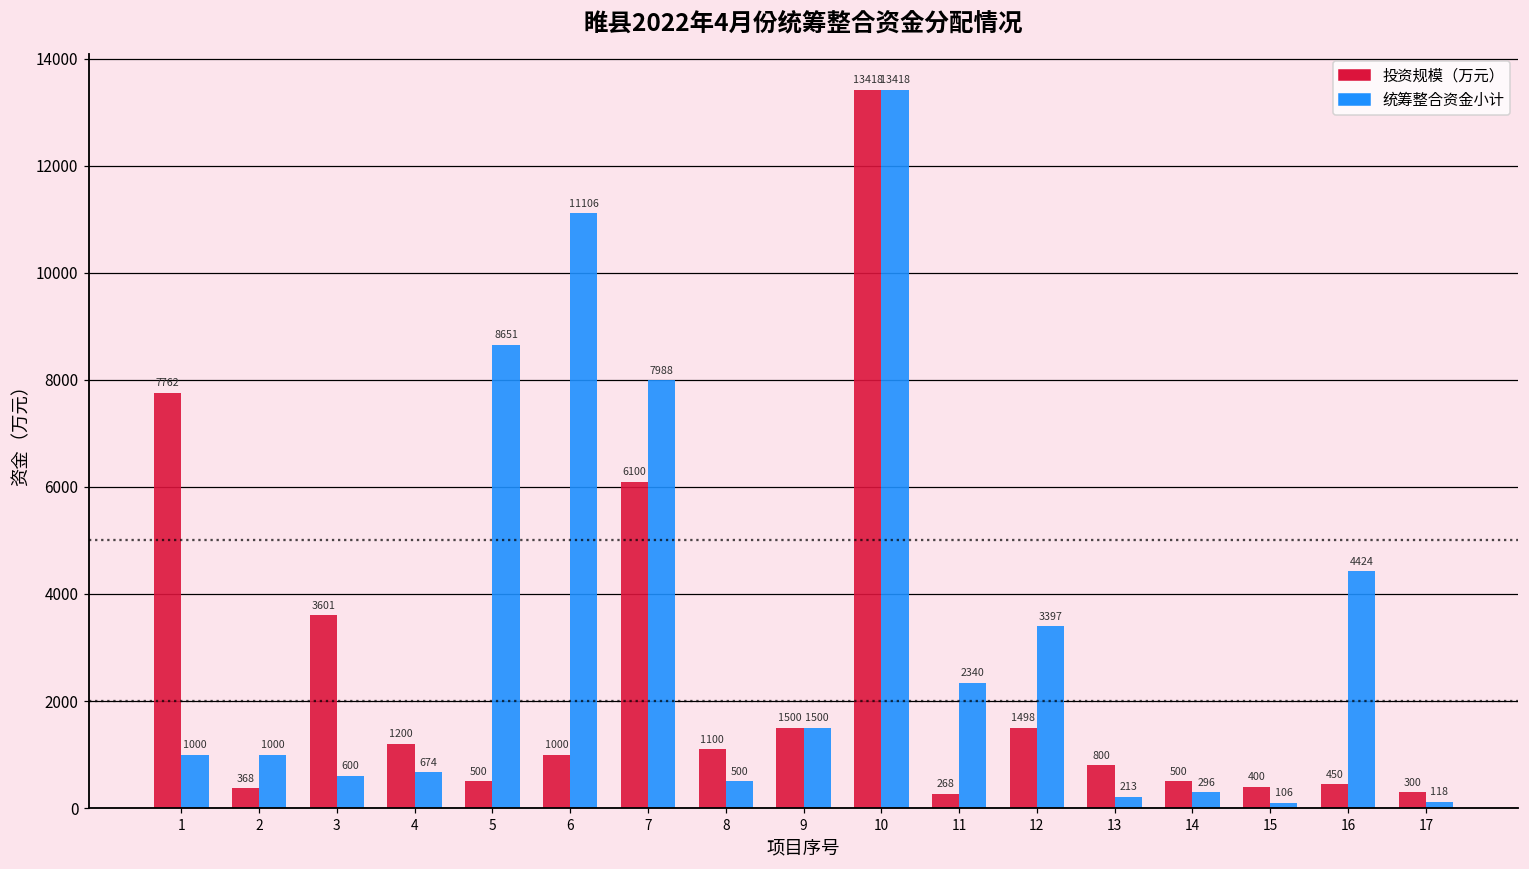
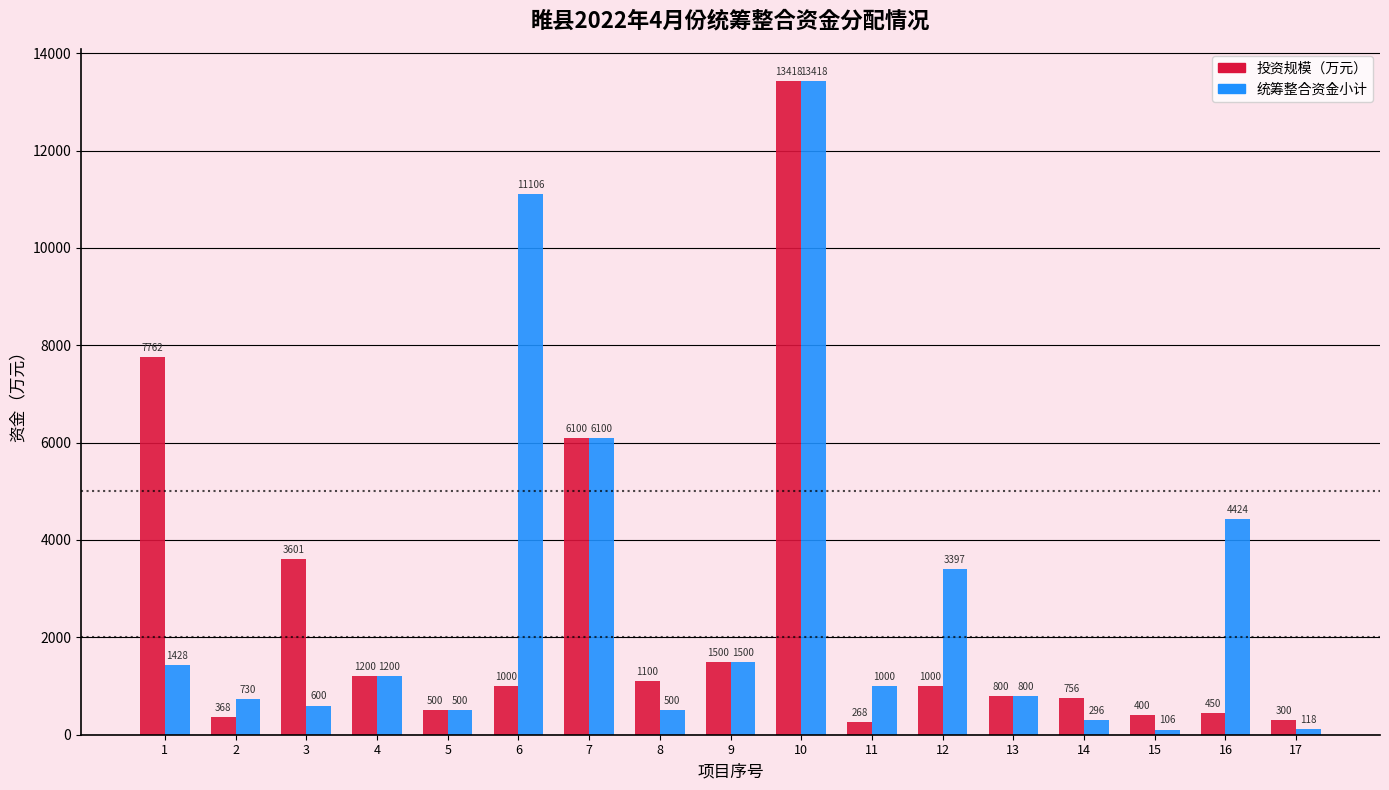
统筹整合资金小计, 1: 1000 -> 1428
统筹整合资金小计, 2: 1000 -> 730
统筹整合资金小计, 4: 674 -> 1200
统筹整合资金小计, 5: 8651 -> 500
统筹整合资金小计, 7: 7988 -> 6100
统筹整合资金小计, 11: 2340 -> 1000
投资规模（万元）, 12: 1498 -> 1000
统筹整合资金小计, 13: 213 -> 800
投资规模（万元）, 14: 500 -> 756
